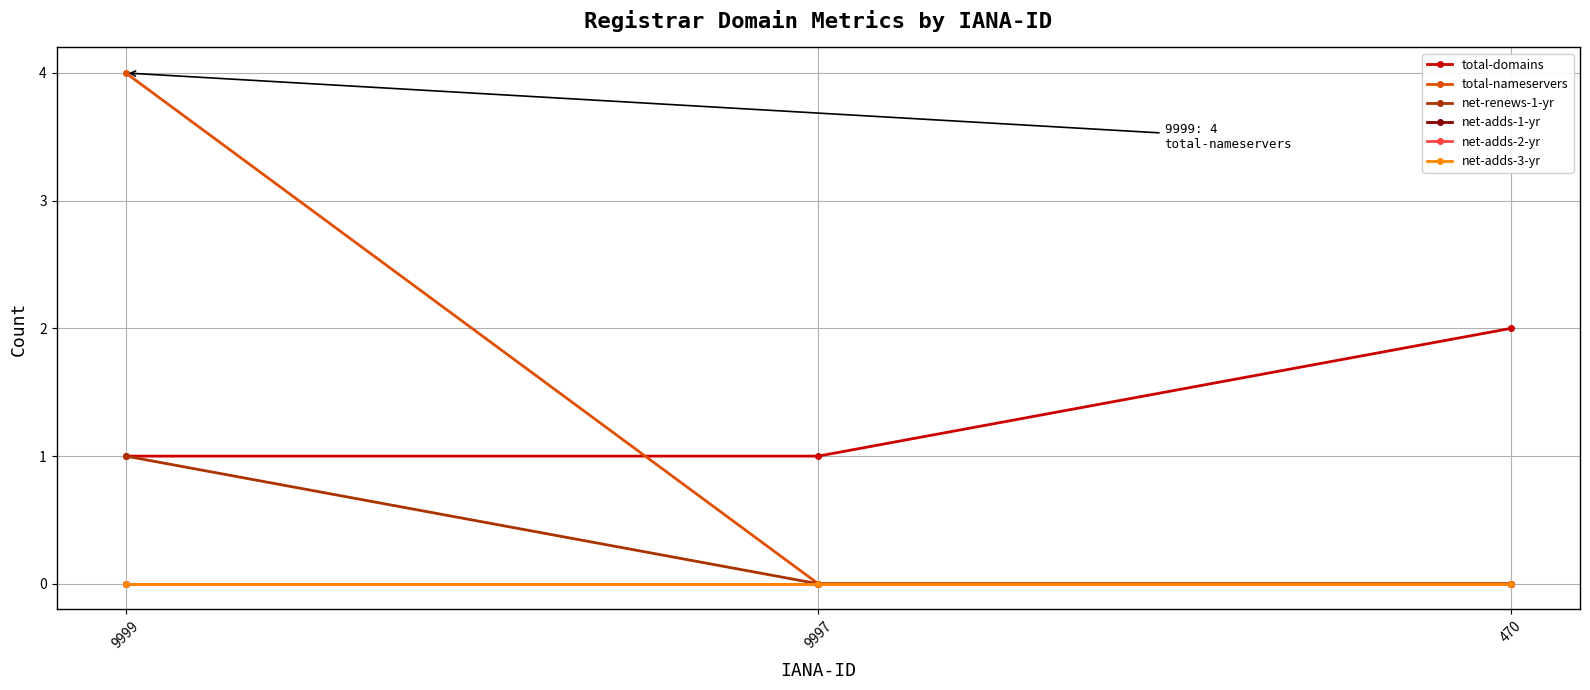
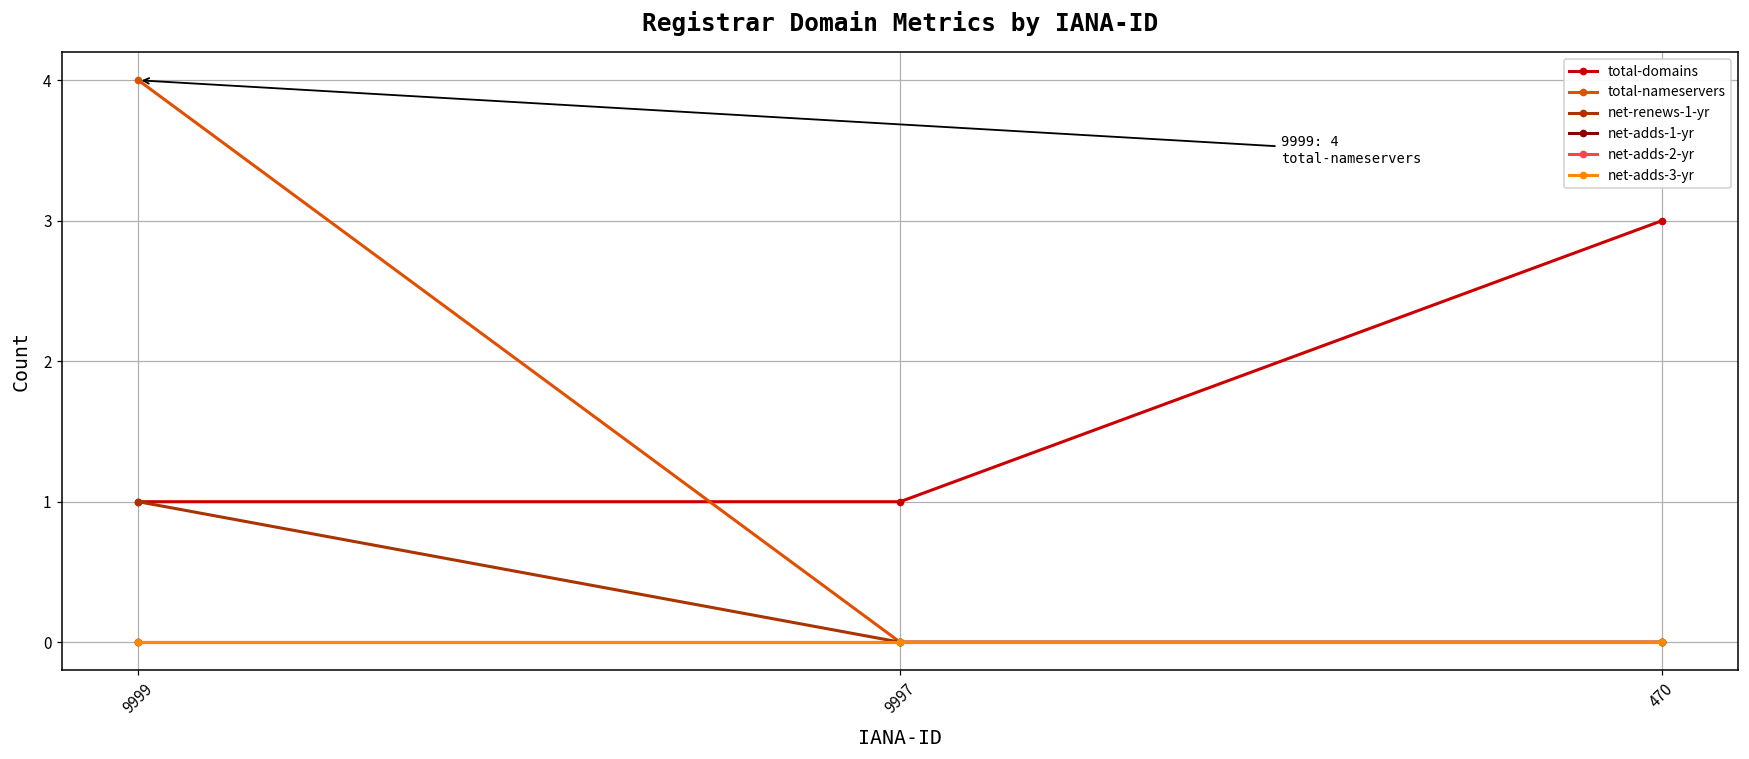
total-domains, 470: 2 -> 3
